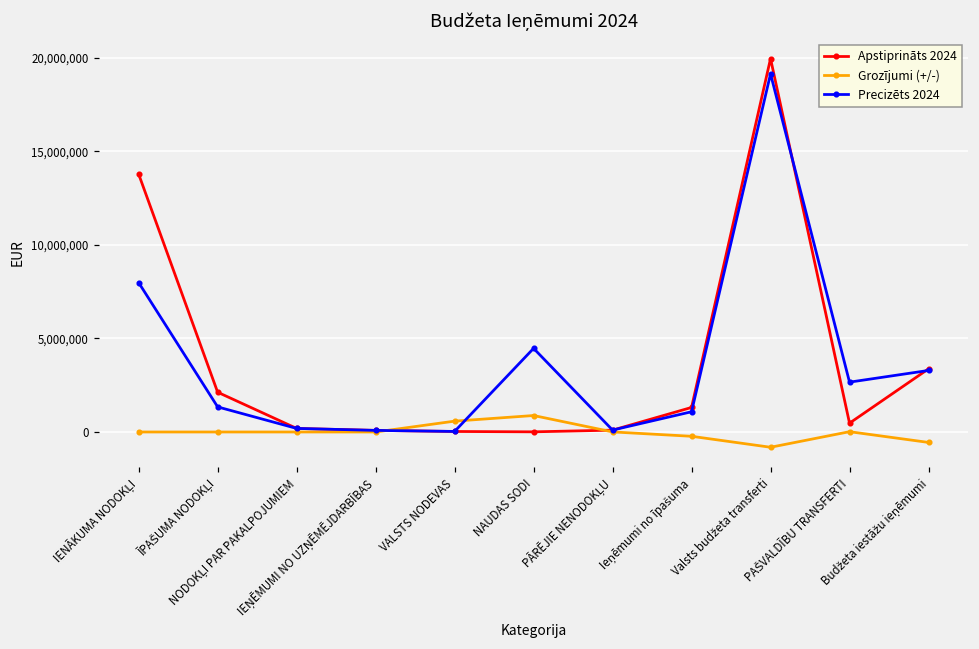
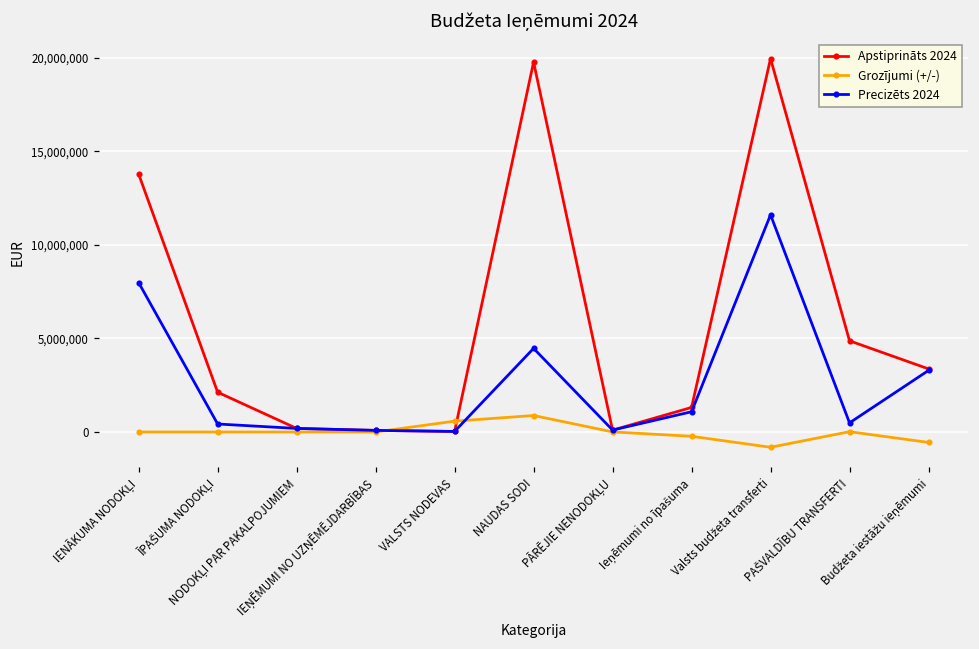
Precizēts 2024, ĪPAŠUMA NODOKĻI: 1,300,000 -> 400,000
Apstiprināts 2024, NAUDAS SODI: 0 -> 19,800,000
Precizēts 2024, Valsts budžeta transferti: 19,100,000 -> 11,600,000
Apstiprināts 2024, PAŠVALDĪBU TRANSFERTI: 500,000 -> 4,900,000
Precizēts 2024, PAŠVALDĪBU TRANSFERTI: 2,700,000 -> 500,000
